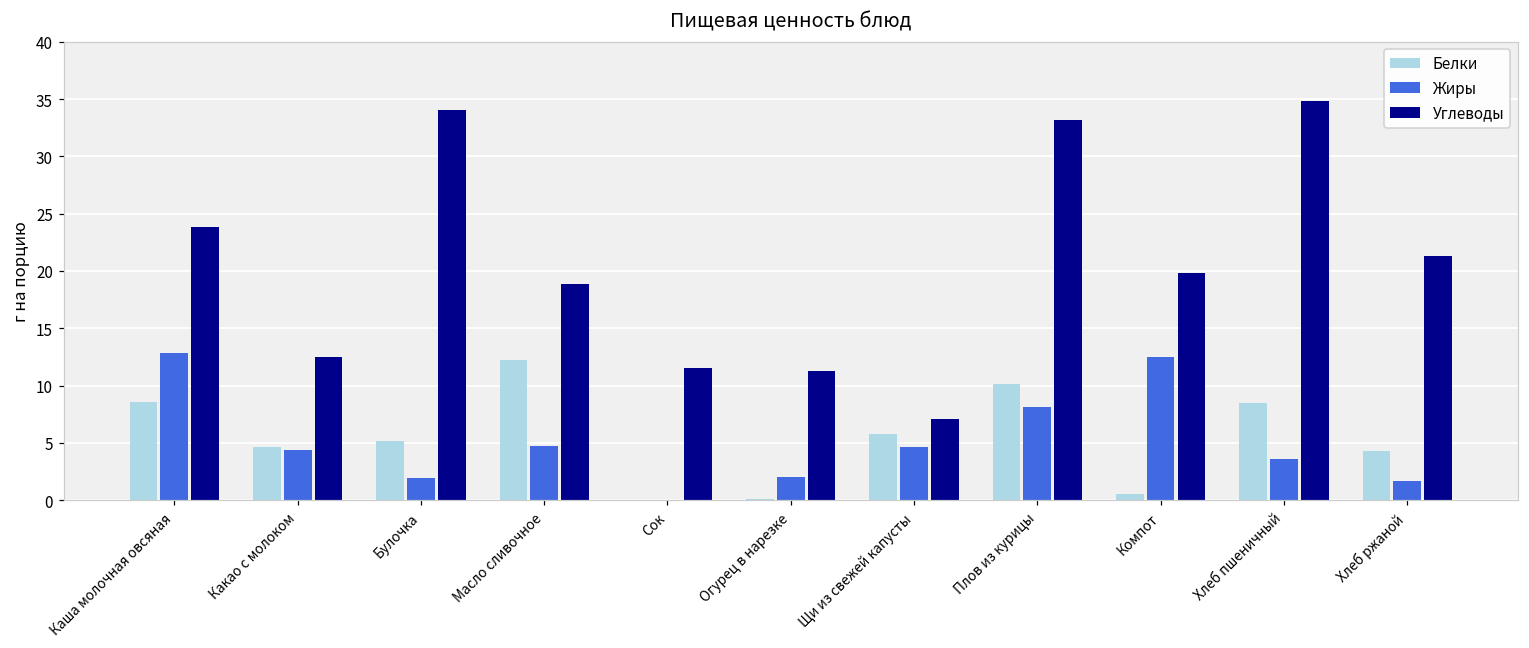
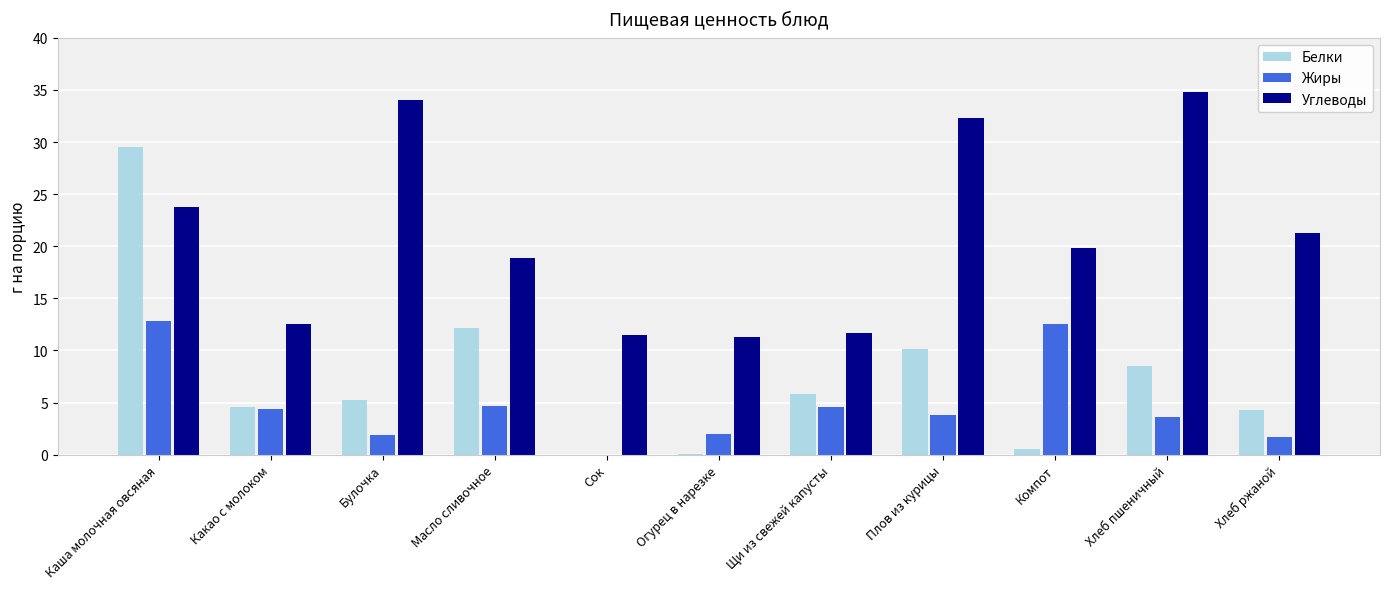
Белки, Каша молочная овсяная: 8.6 -> 29.5
Углеводы, Щи из свежей капусты: 7.1 -> 11.7
Жиры, Плов из курицы: 8.1 -> 3.8
Углеводы, Плов из курицы: 33.2 -> 32.3
